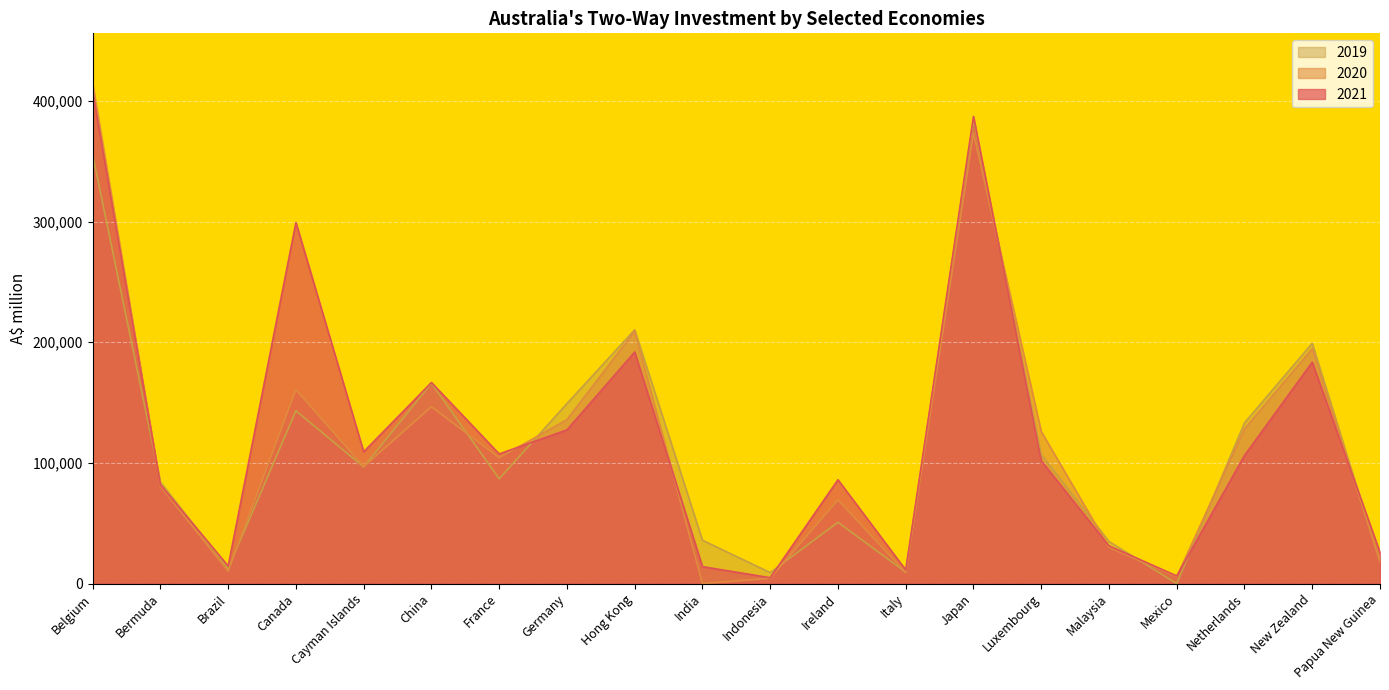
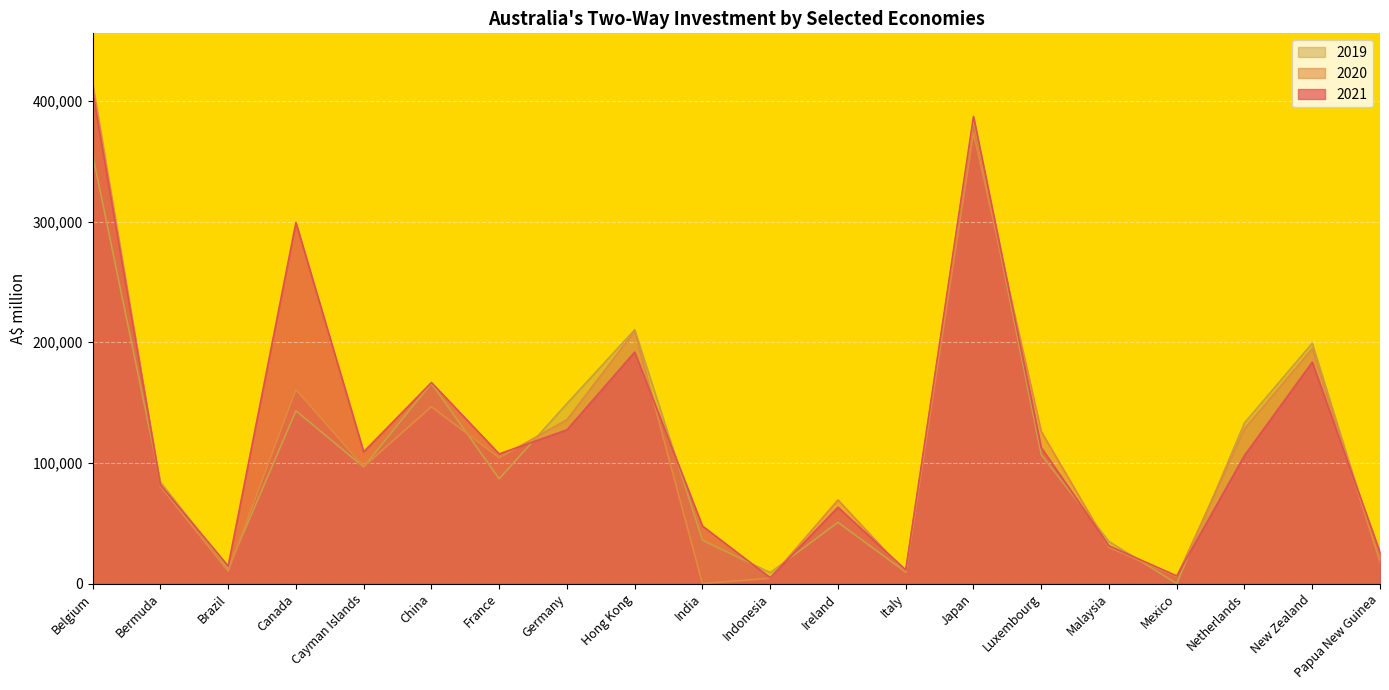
2021, India: 14,000 -> 48,000
2021, Ireland: 86,000 -> 63,000
2021, Luxembourg: 102,000 -> 113,000
